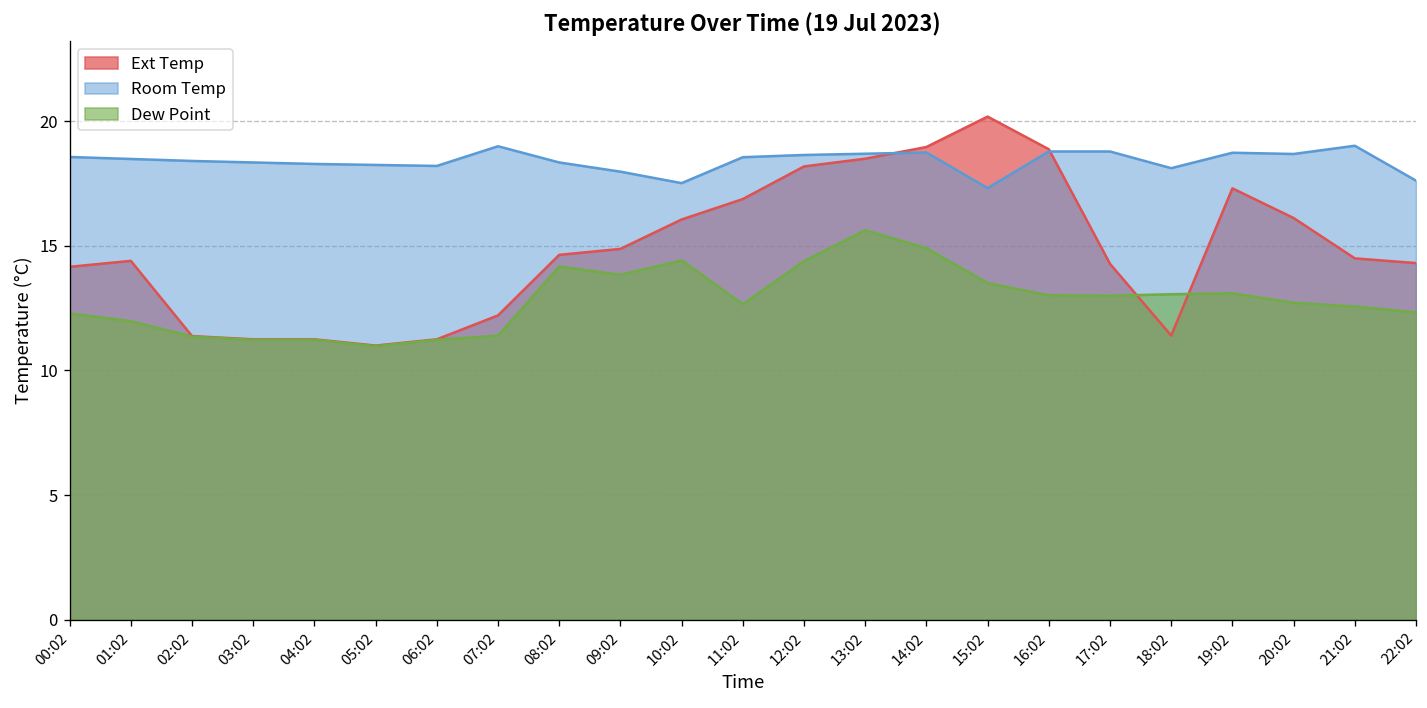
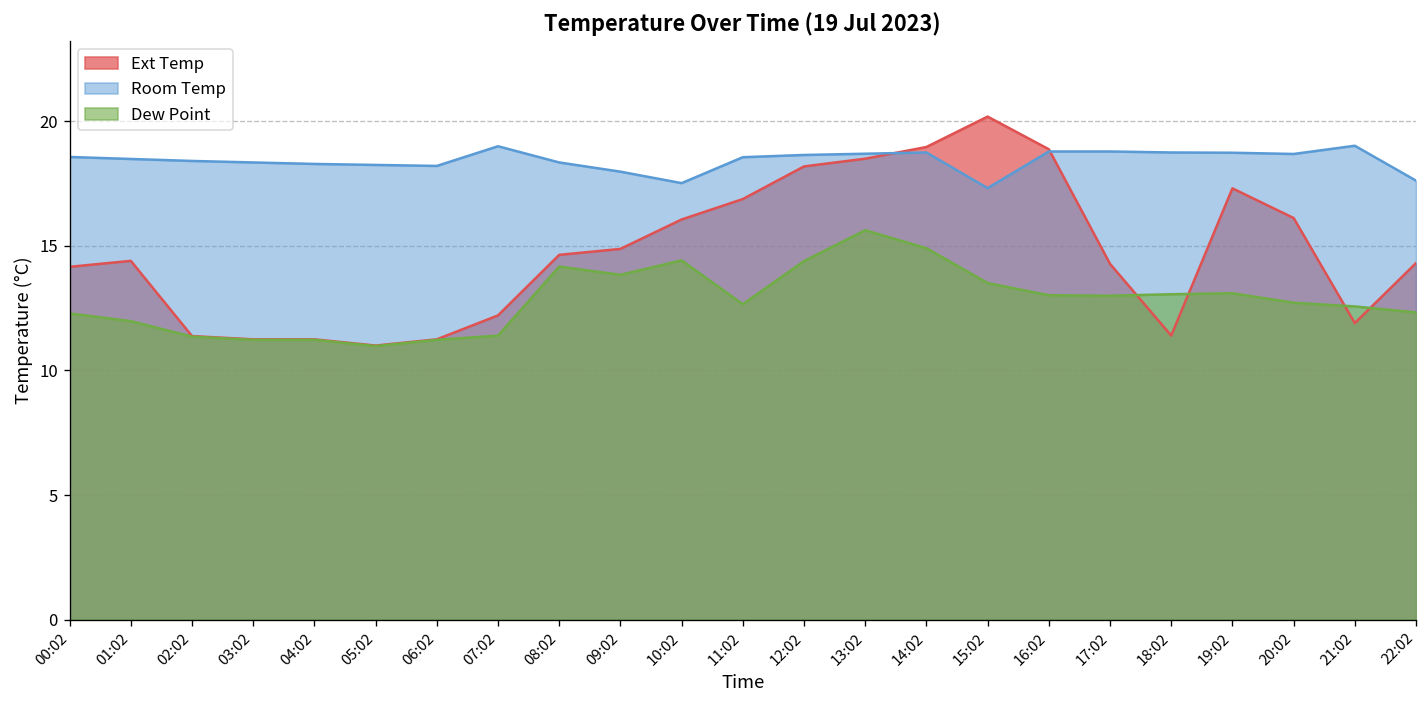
Room Temp, 18:02: 18.1 -> 18.8
Ext Temp, 21:02: 14.5 -> 11.9
